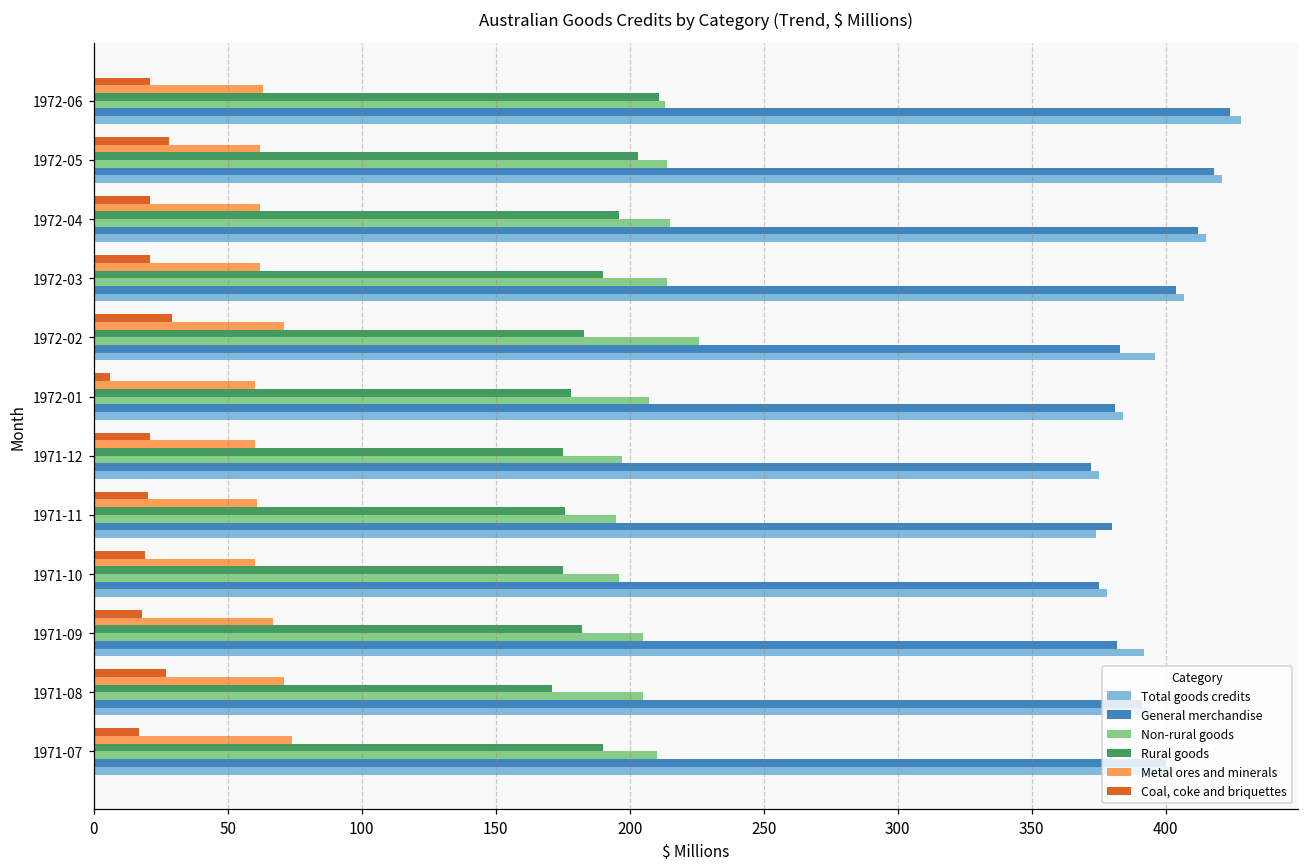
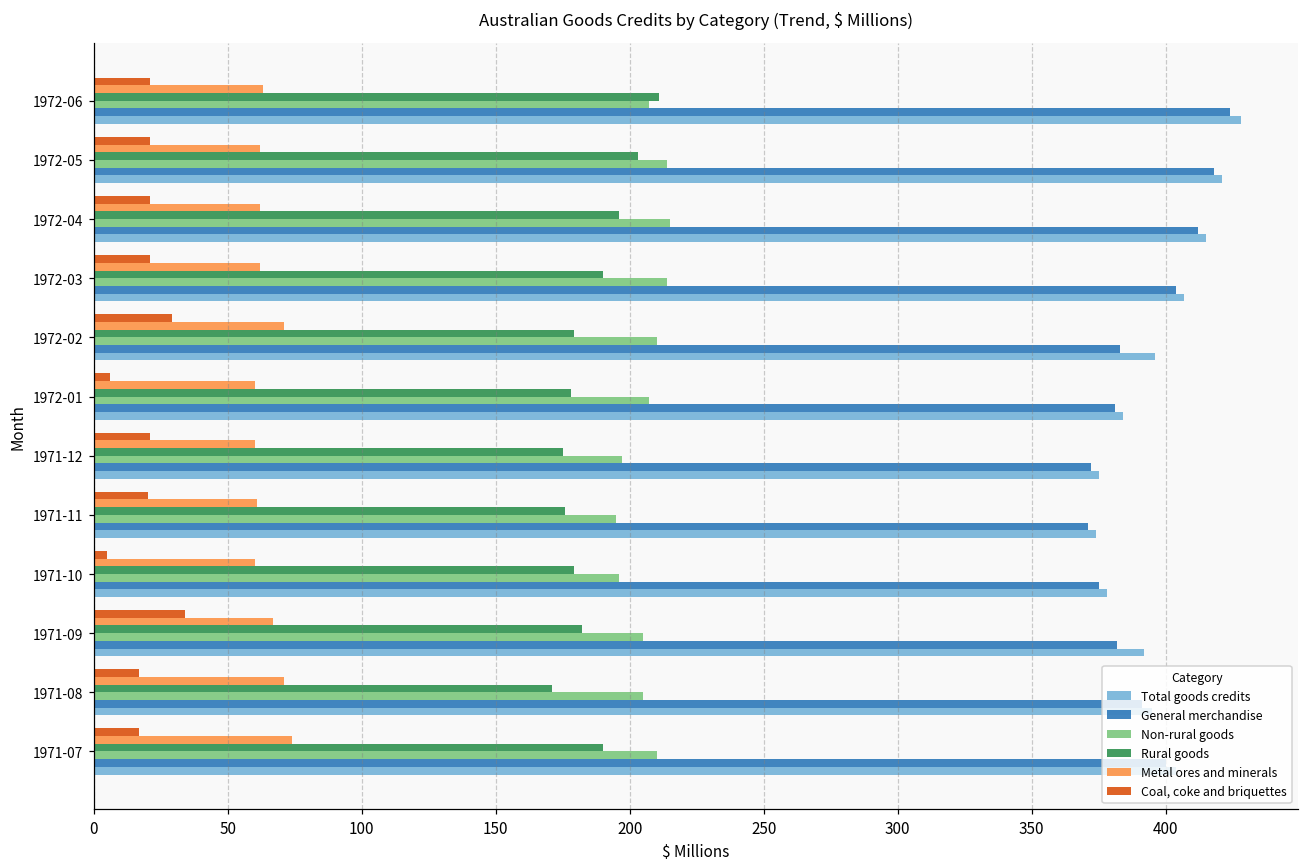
Non-rural goods, 1972-06: 213 -> 207
Coal, coke and briquettes, 1972-05: 28 -> 21
Rural goods, 1972-02: 183 -> 179
Non-rural goods, 1972-02: 226 -> 210
General merchandise, 1971-11: 380 -> 371
Coal, coke and briquettes, 1971-10: 19 -> 5
Rural goods, 1971-10: 175 -> 179
Coal, coke and briquettes, 1971-09: 18 -> 34
Coal, coke and briquettes, 1971-08: 27 -> 17
